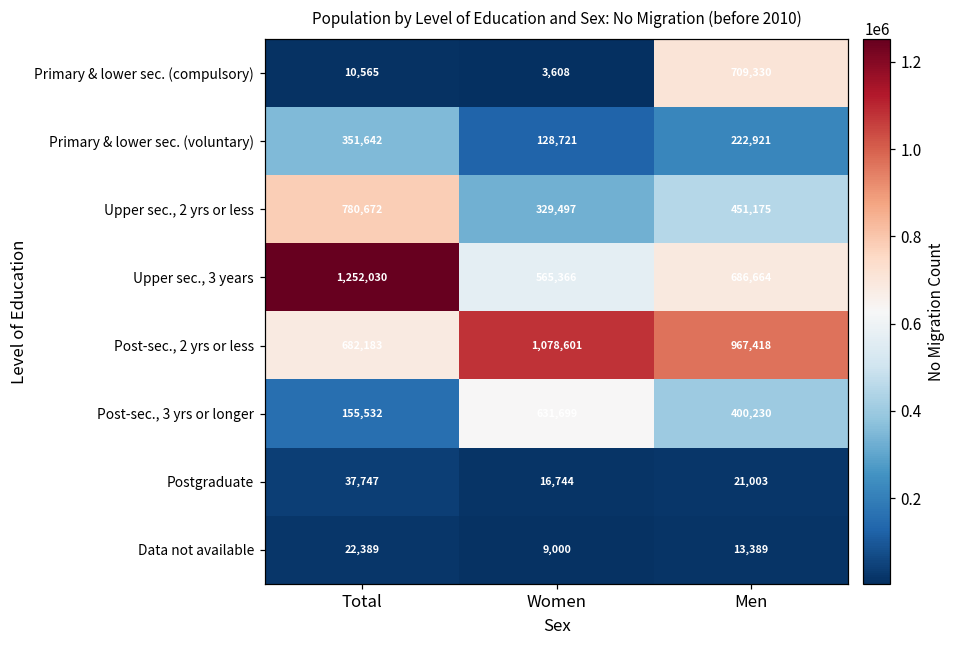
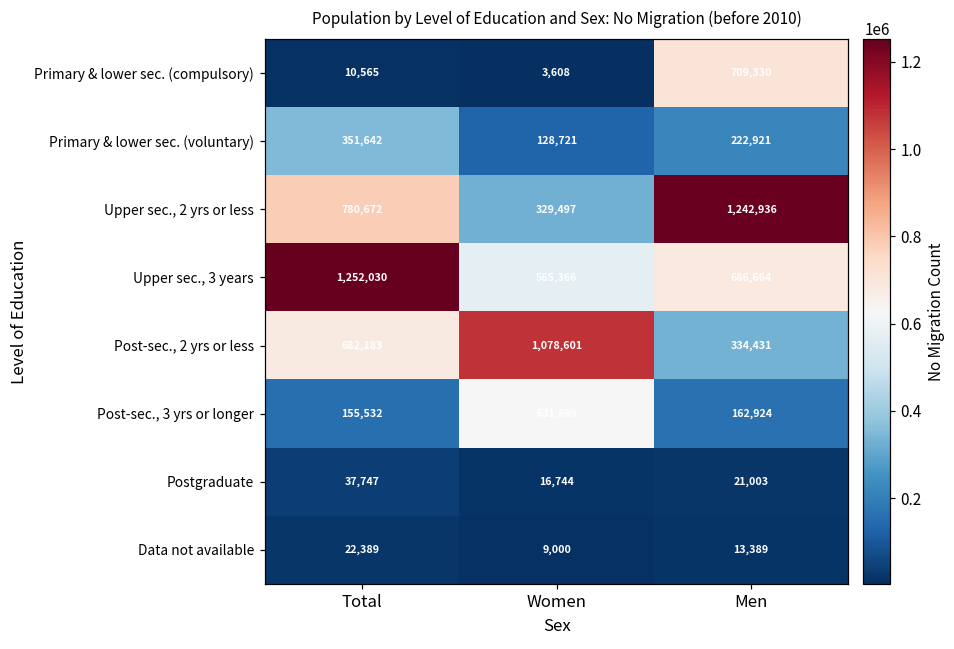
Upper sec., 2 yrs or less, Men: 451,175 -> 1,242,936
Post-sec., 2 yrs or less, Men: 967,418 -> 334,431
Post-sec., 3 yrs or longer, Men: 400,230 -> 162,924
